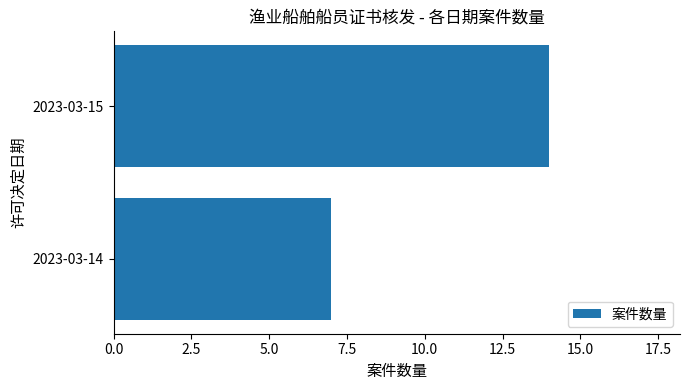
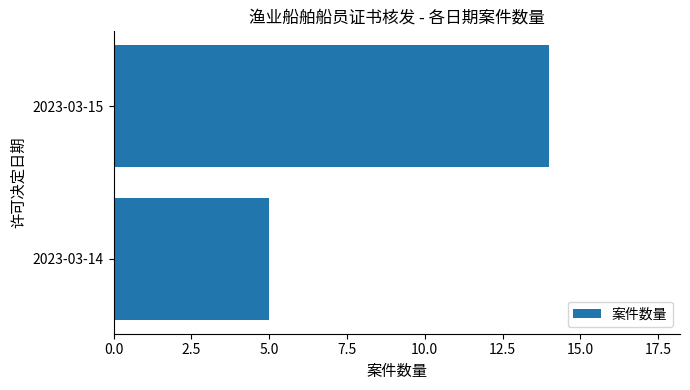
2023-03-14: 7 -> 5
